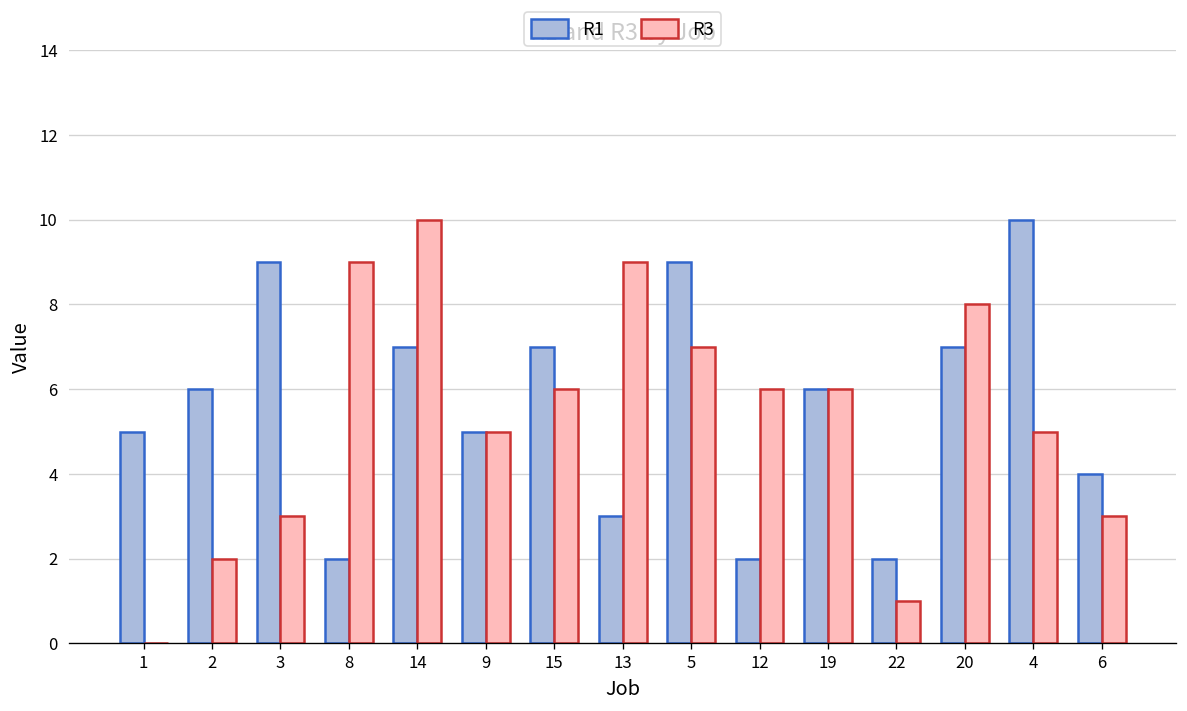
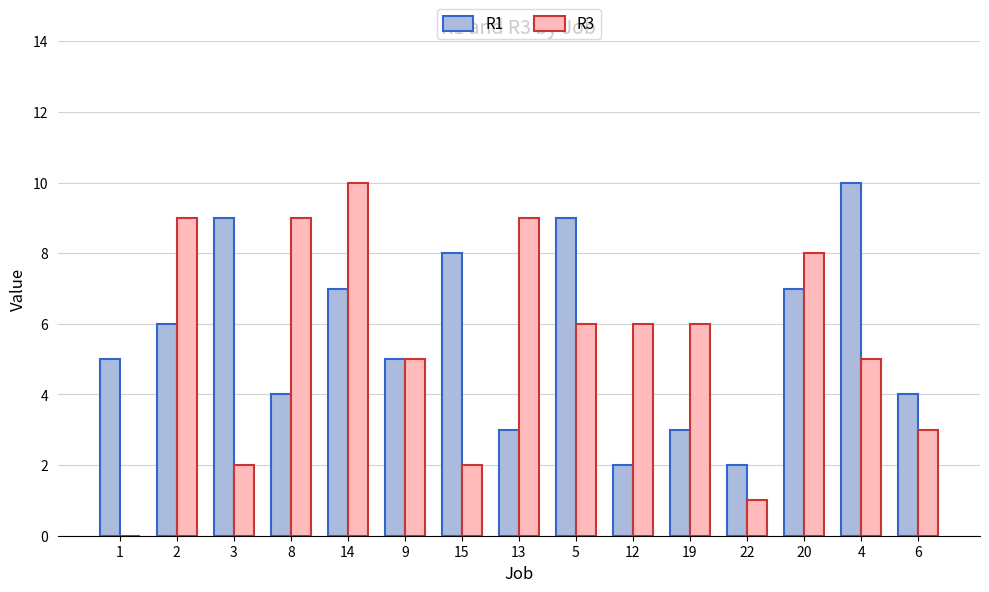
R3, 2: 2 -> 9
R3, 3: 3 -> 2
R1, 8: 2 -> 4
R1, 15: 7 -> 8
R3, 15: 6 -> 2
R3, 5: 7 -> 6
R1, 19: 6 -> 3
